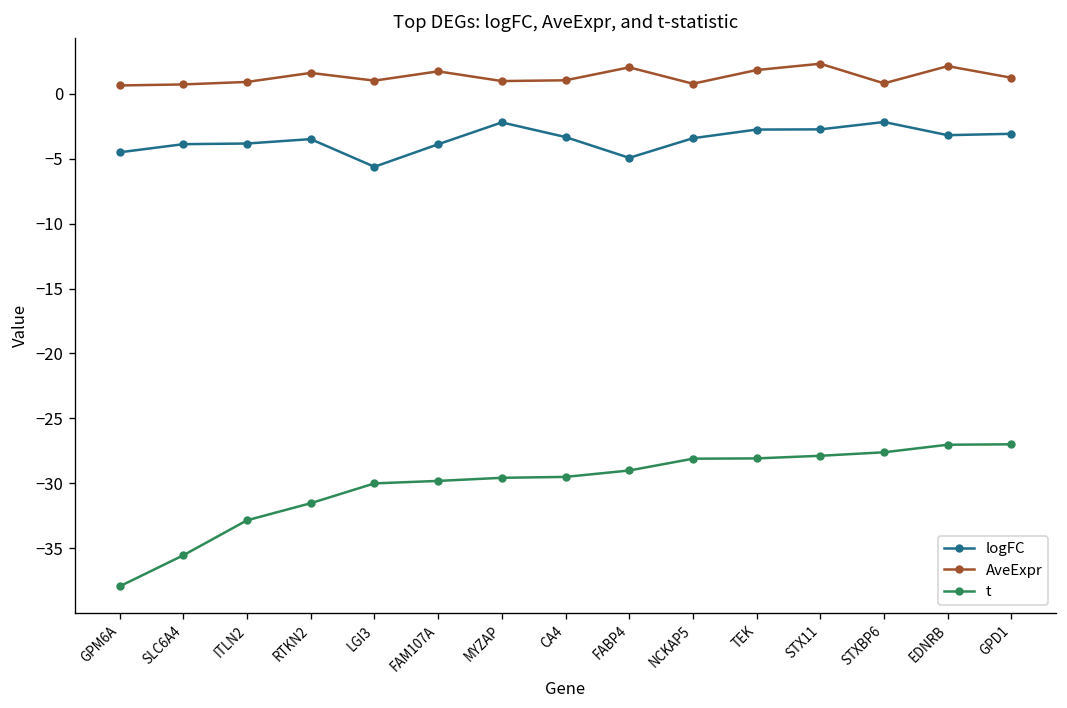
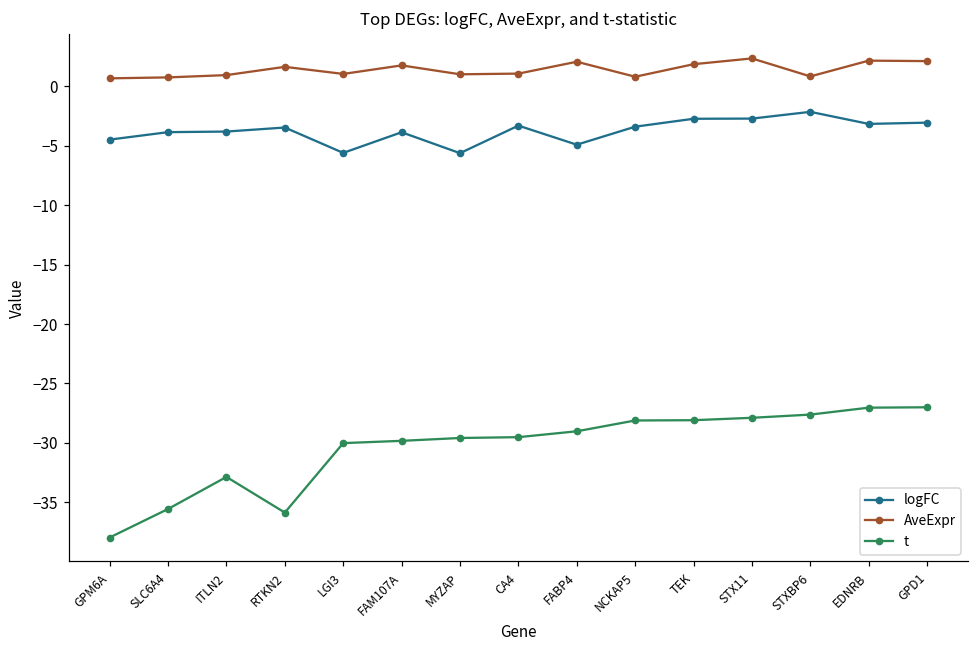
t, RTKN2: -31.5 -> -35.9
logFC, MYZAP: -2.2 -> -5.6
AveExpr, GPD1: 1.3 -> 2.1
